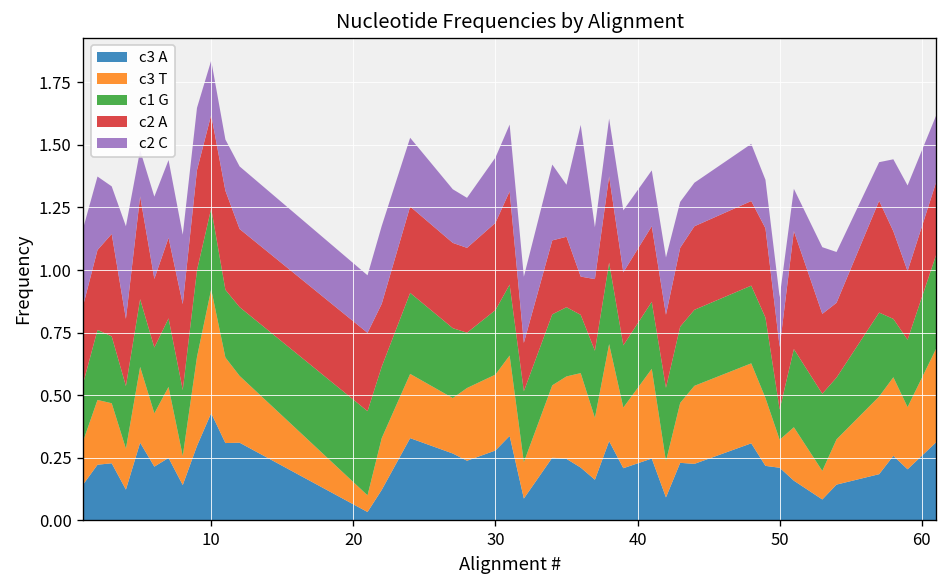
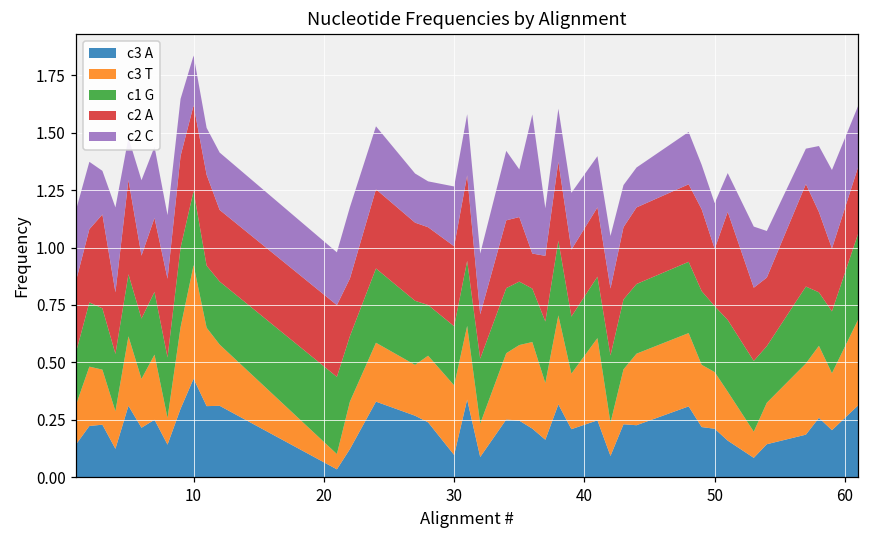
c3 A, 30: 0.28 -> 0.10
c3 T, 50: 0.11 -> 0.25
c1 G, 50: 0.12 -> 0.29
